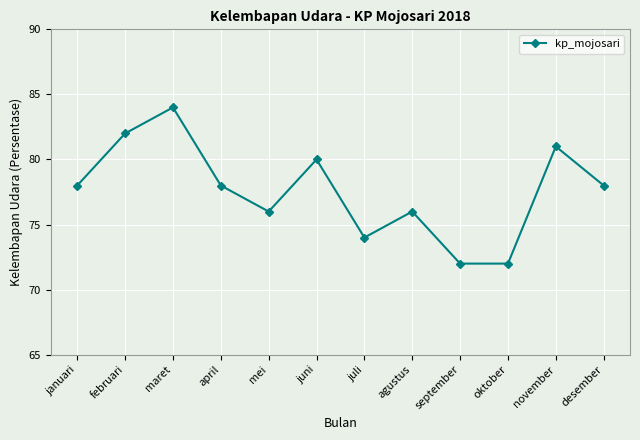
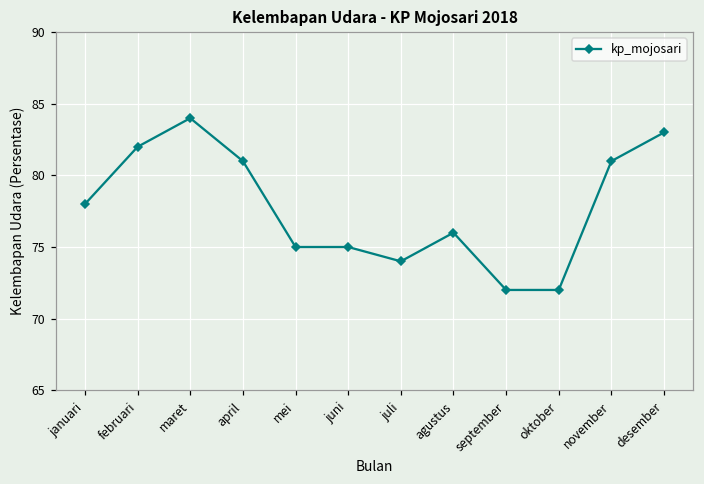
april: 78 -> 81
mei: 76 -> 75
juni: 80 -> 75
desember: 78 -> 83
